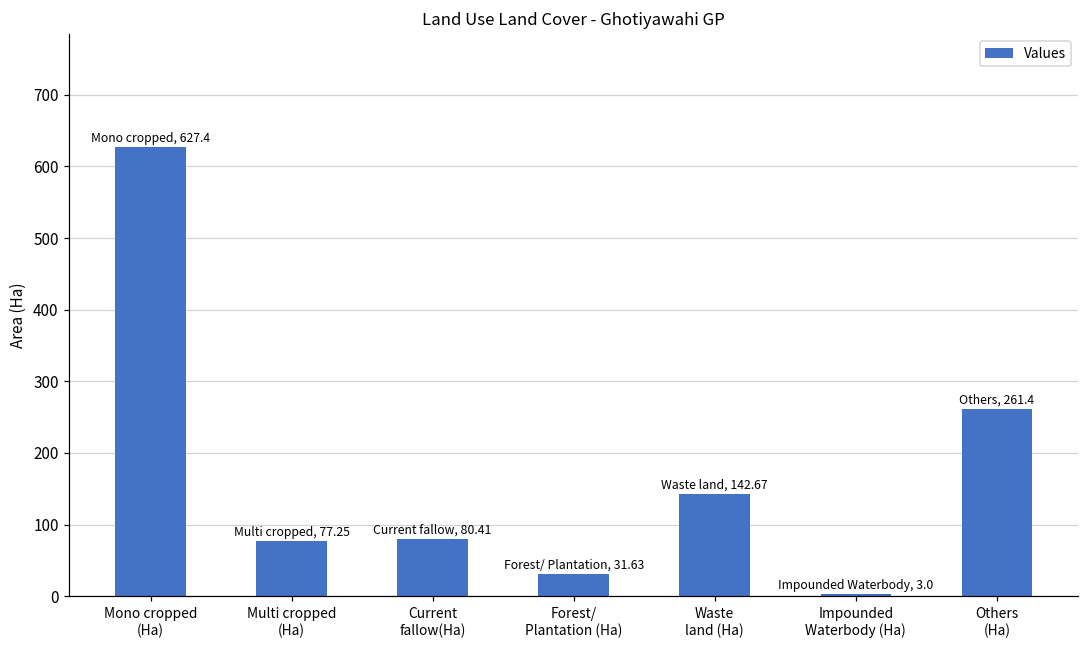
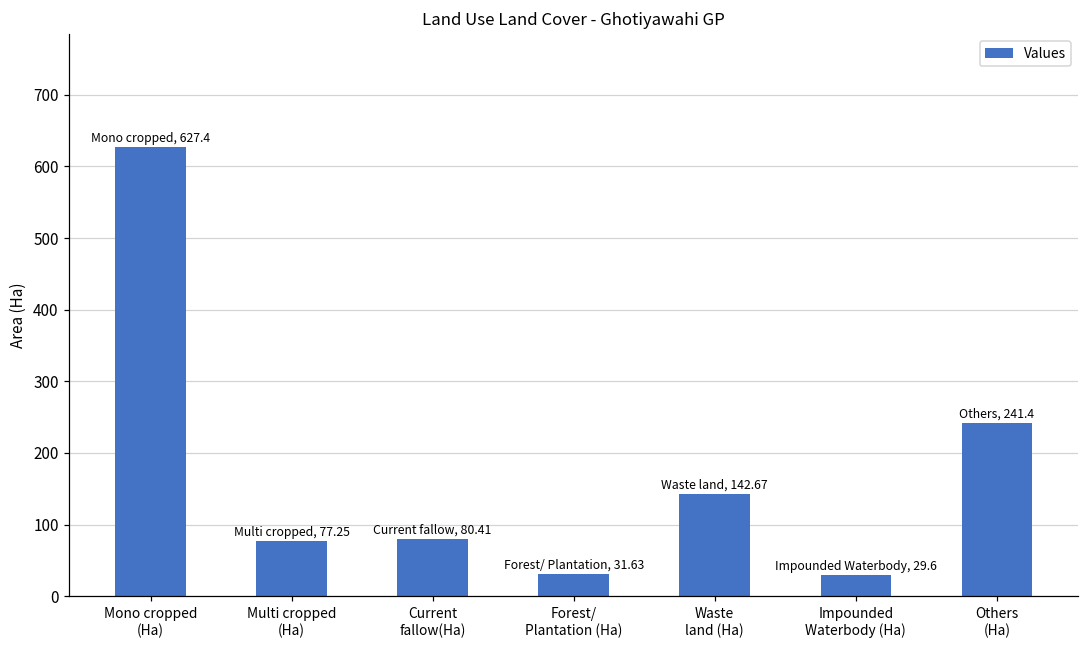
Impounded Waterbody (Ha): 3.0 -> 29.6
Others (Ha): 261.4 -> 241.4
